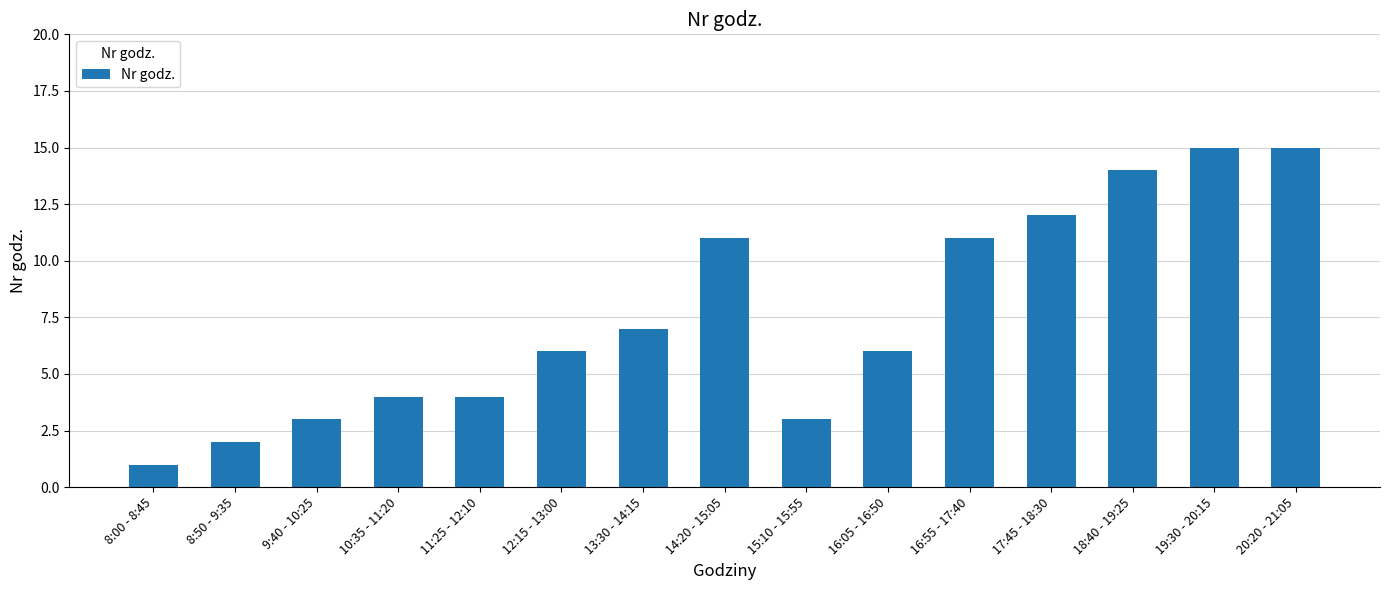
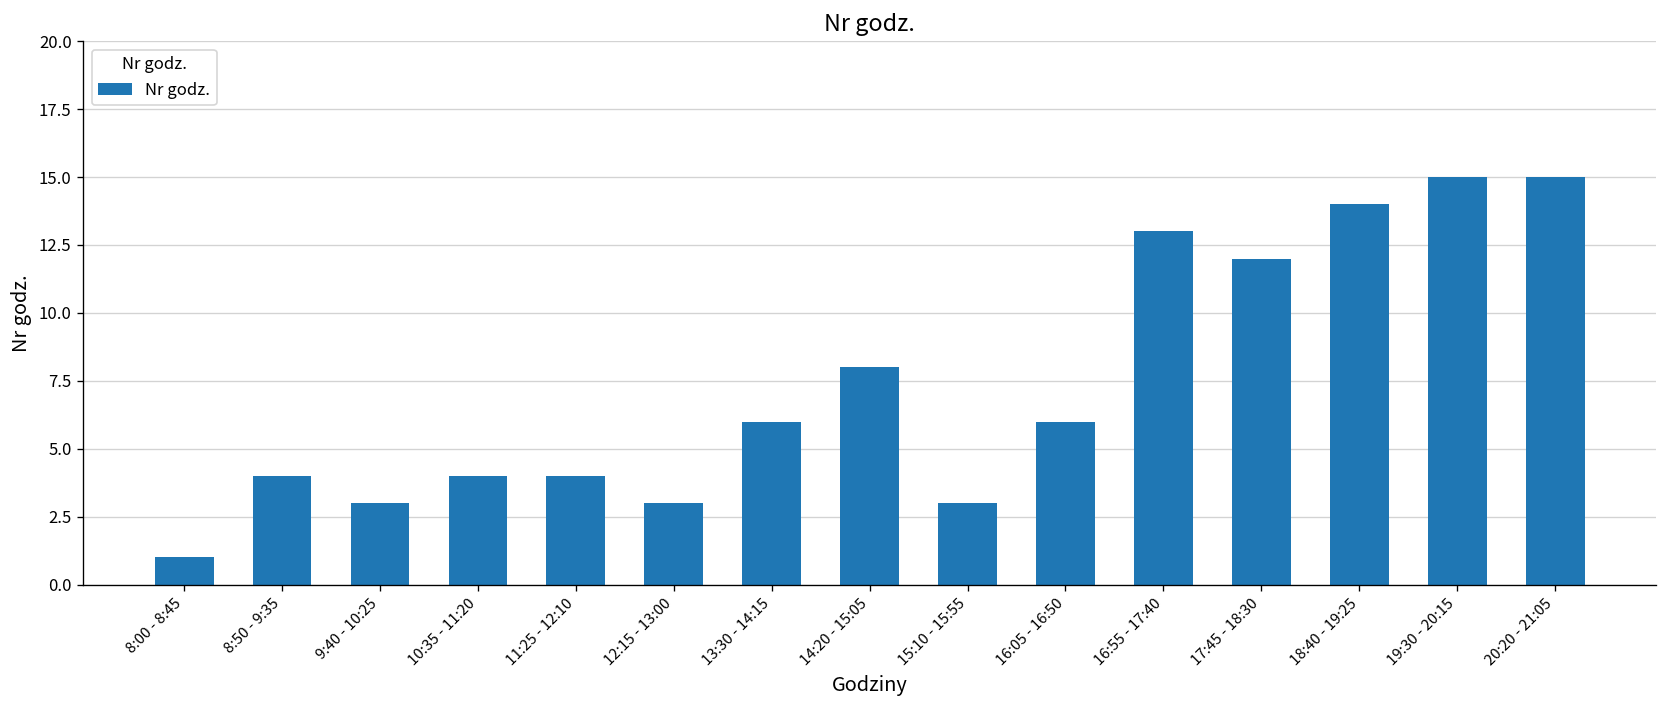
8:50 - 9:35: 2 -> 4
12:15 - 13:00: 6 -> 3
13:30 - 14:15: 7 -> 6
14:20 - 15:05: 11 -> 8
16:55 - 17:40: 11 -> 13
